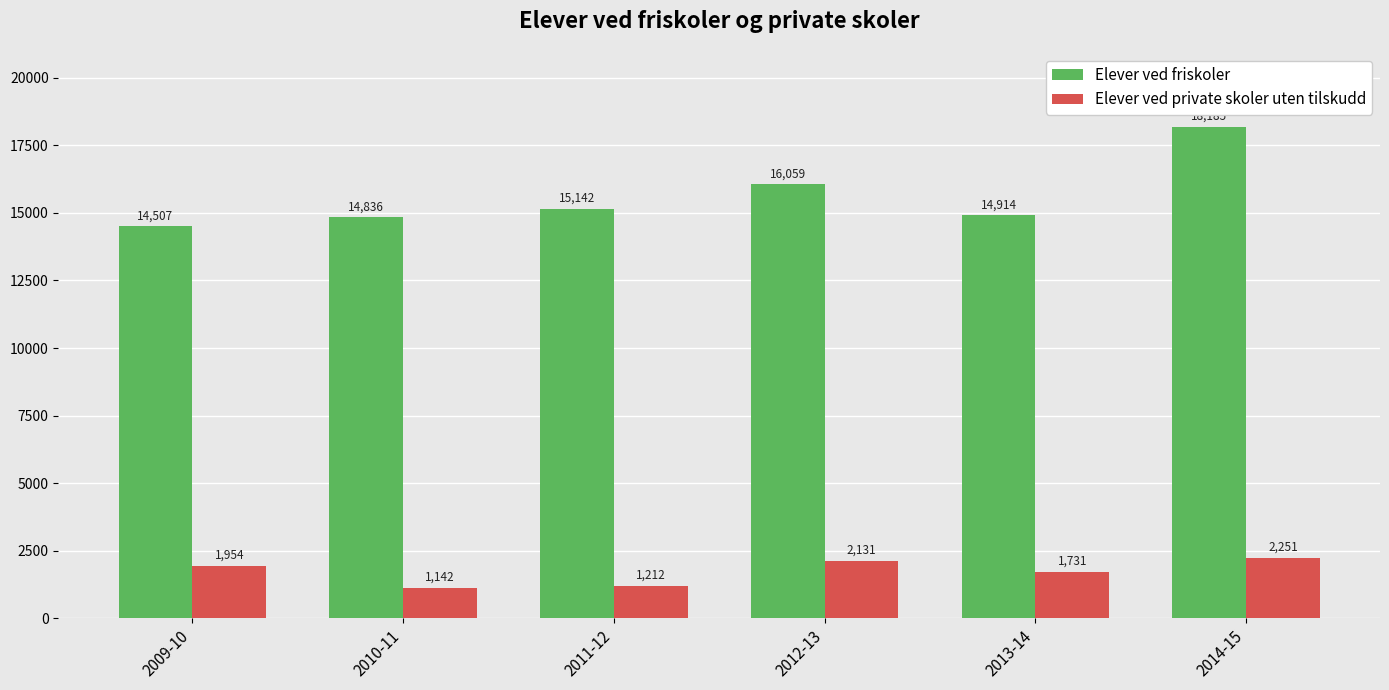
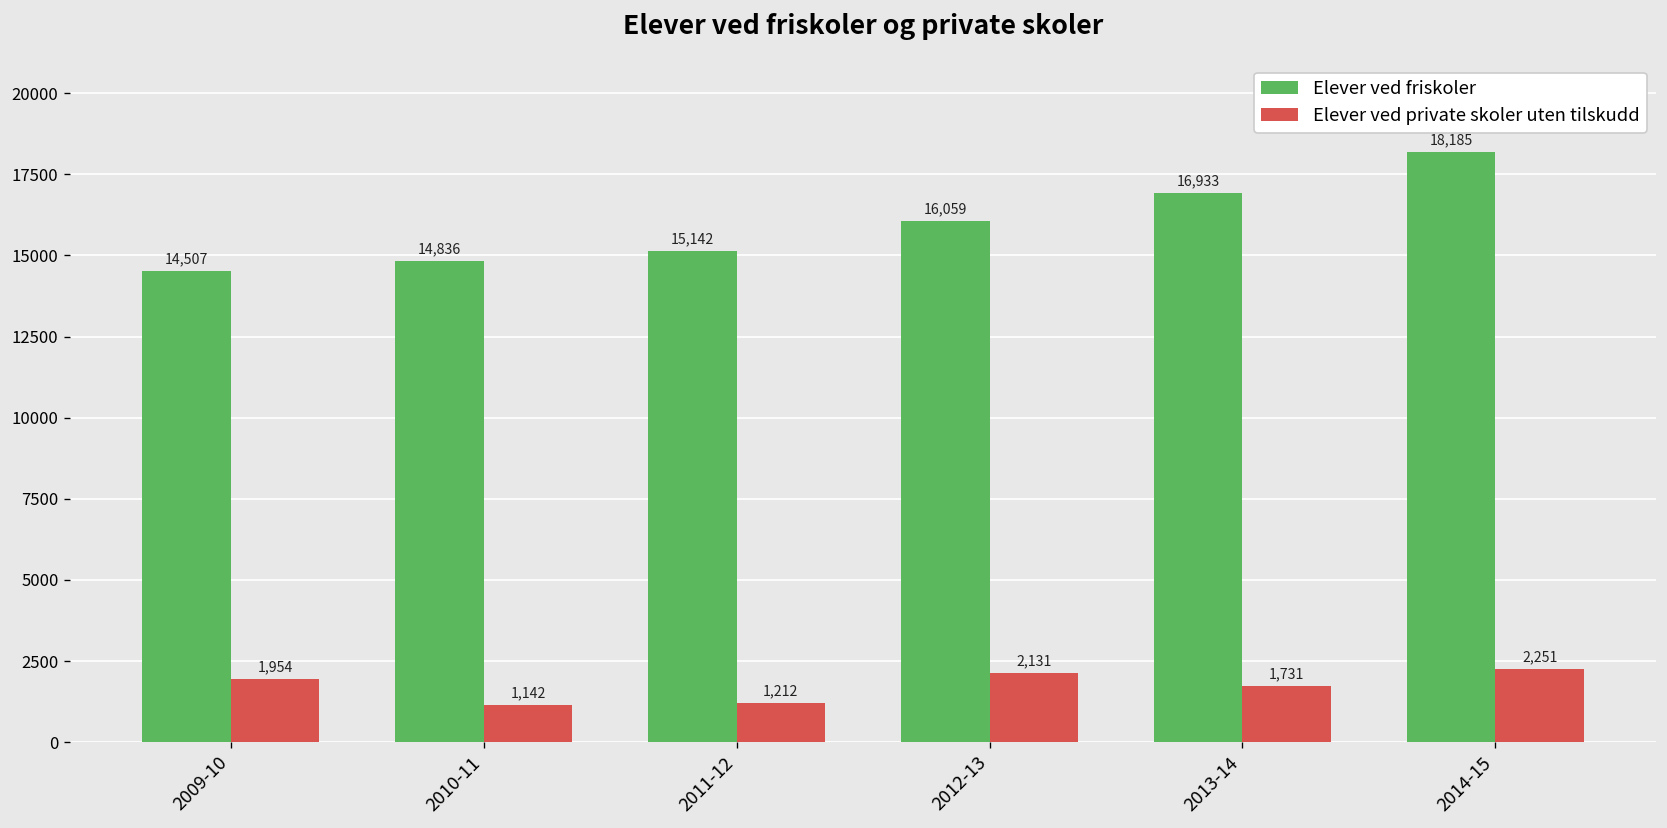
Elever ved friskoler, 2013-14: 14,914 -> 16,933
